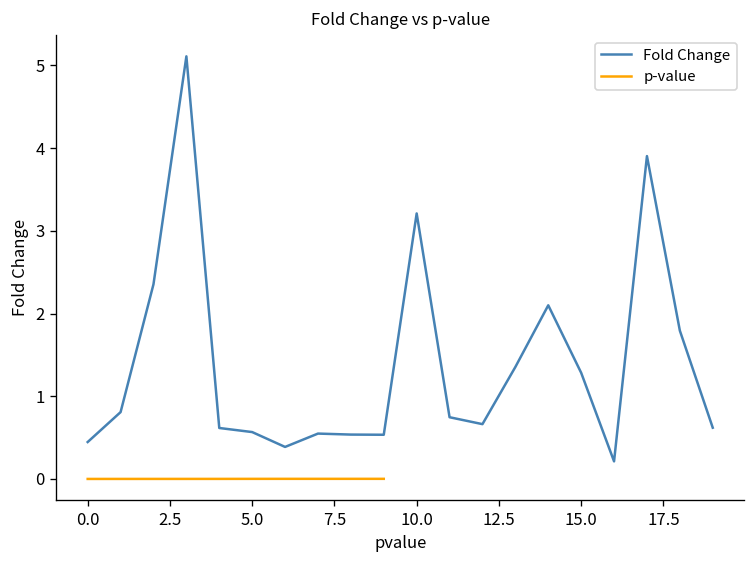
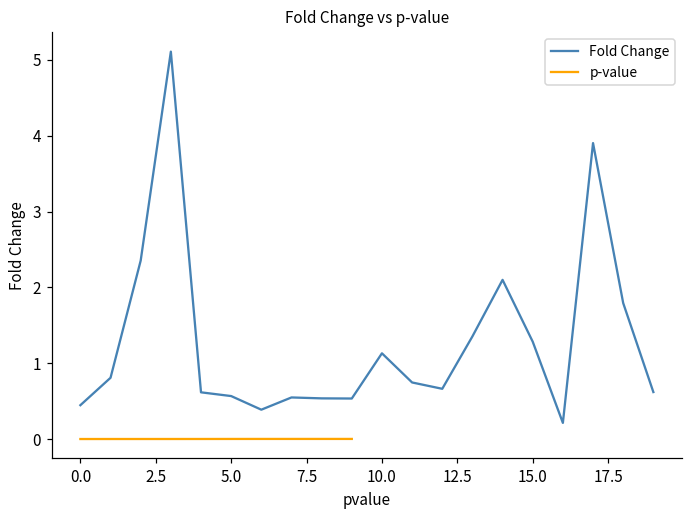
Fold Change, 10.0: 3.2 -> 1.1
